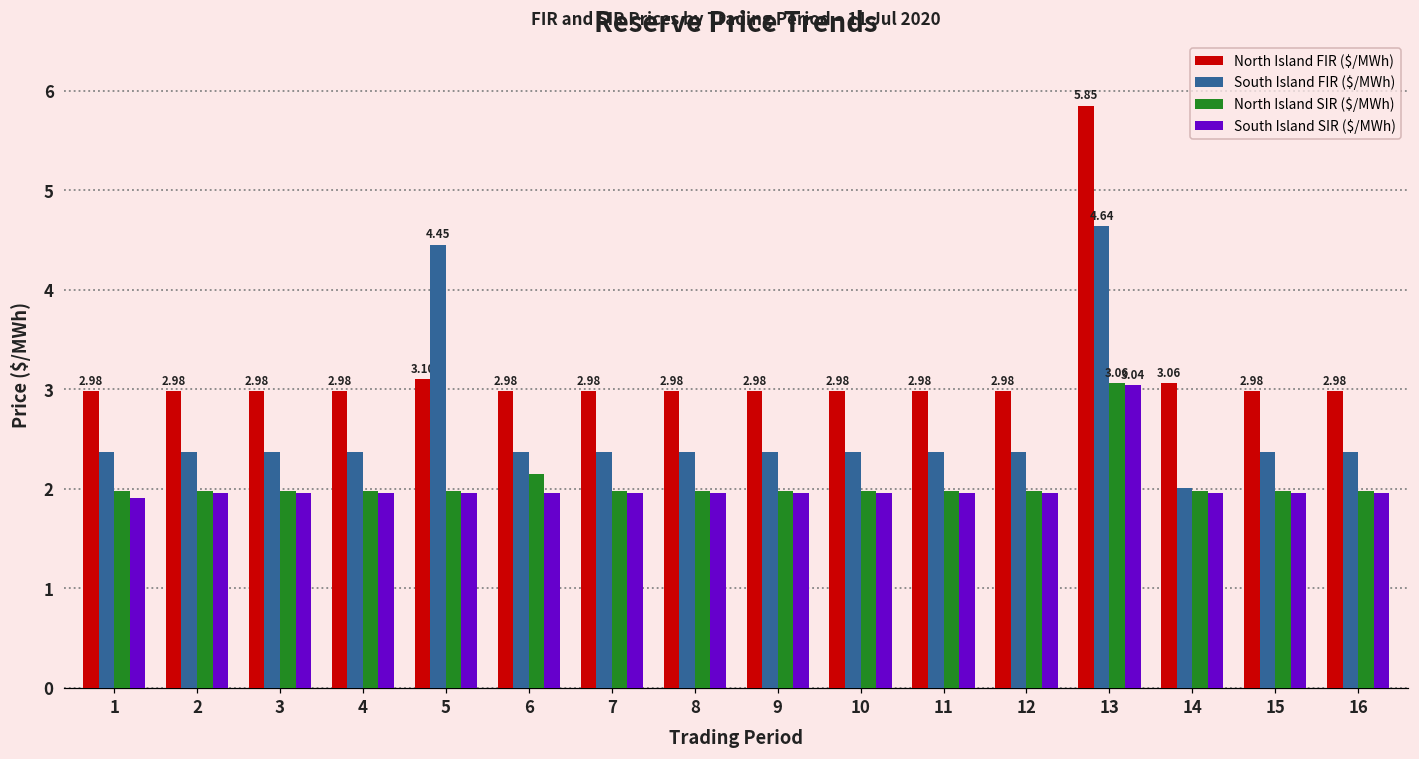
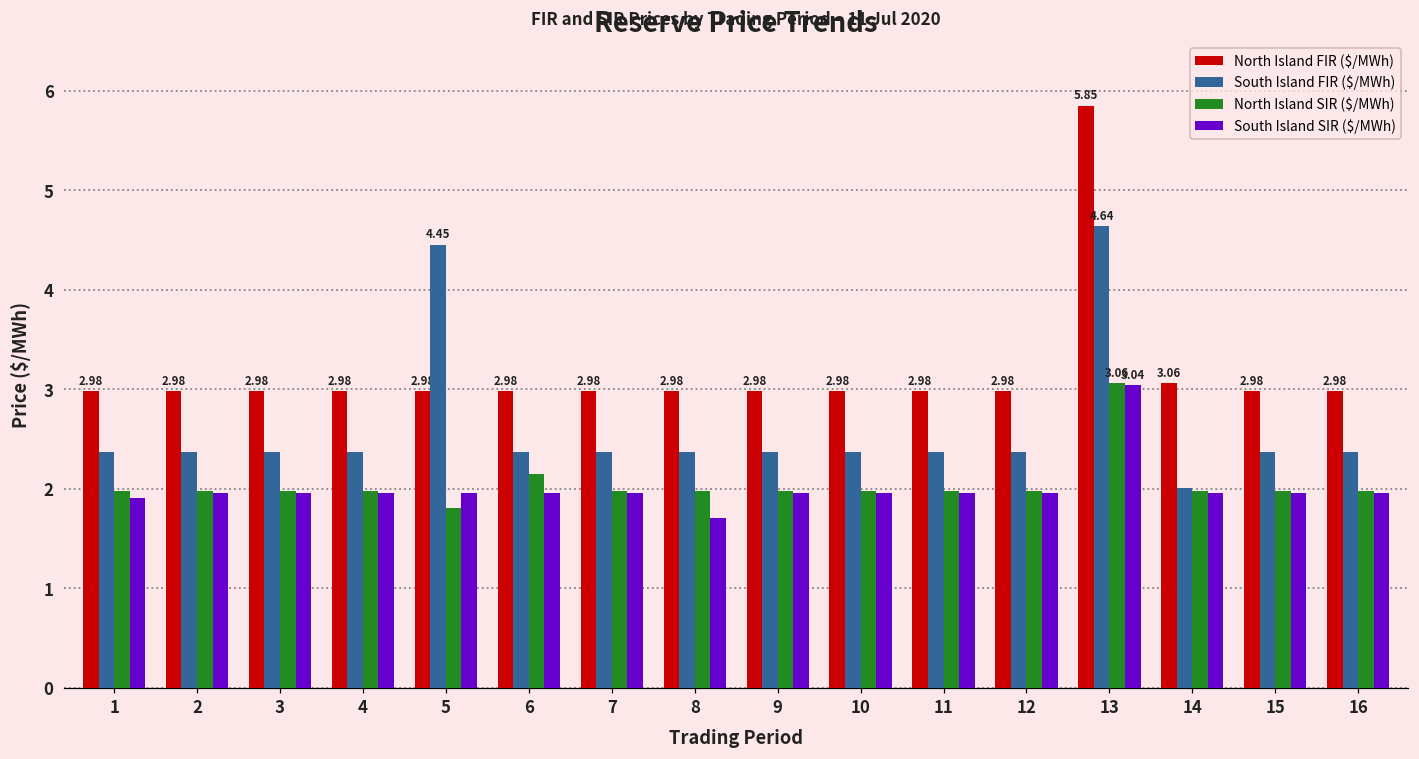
North Island FIR ($/MWh), 5: 3.10 -> 2.98
North Island SIR ($/MWh), 5: 2.0 -> 1.8
South Island SIR ($/MWh), 8: 2.0 -> 1.7
